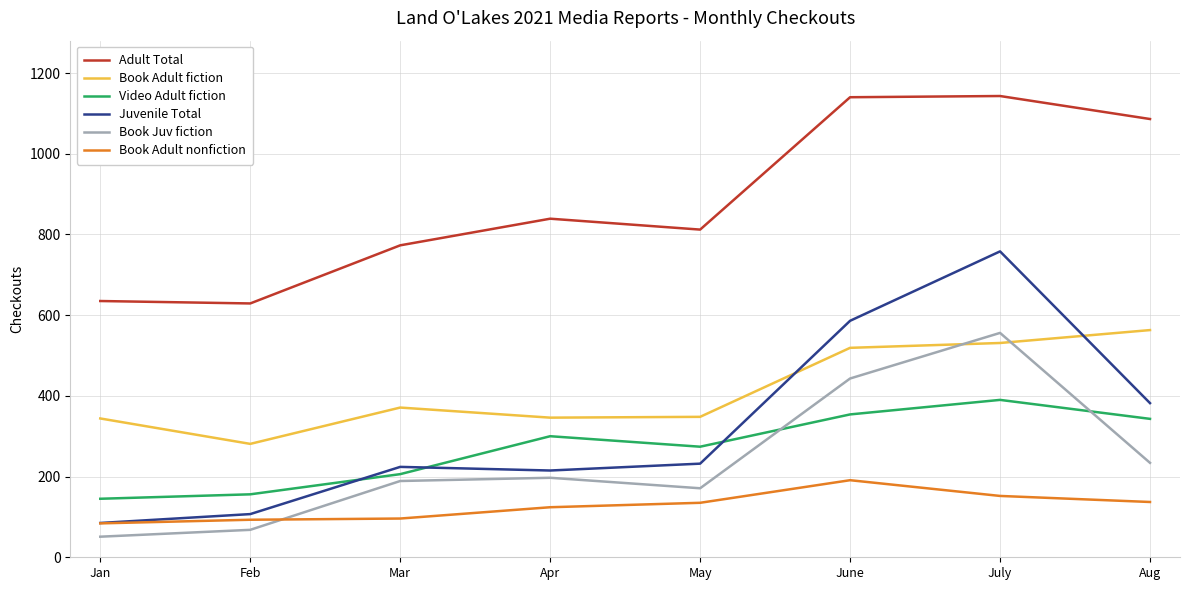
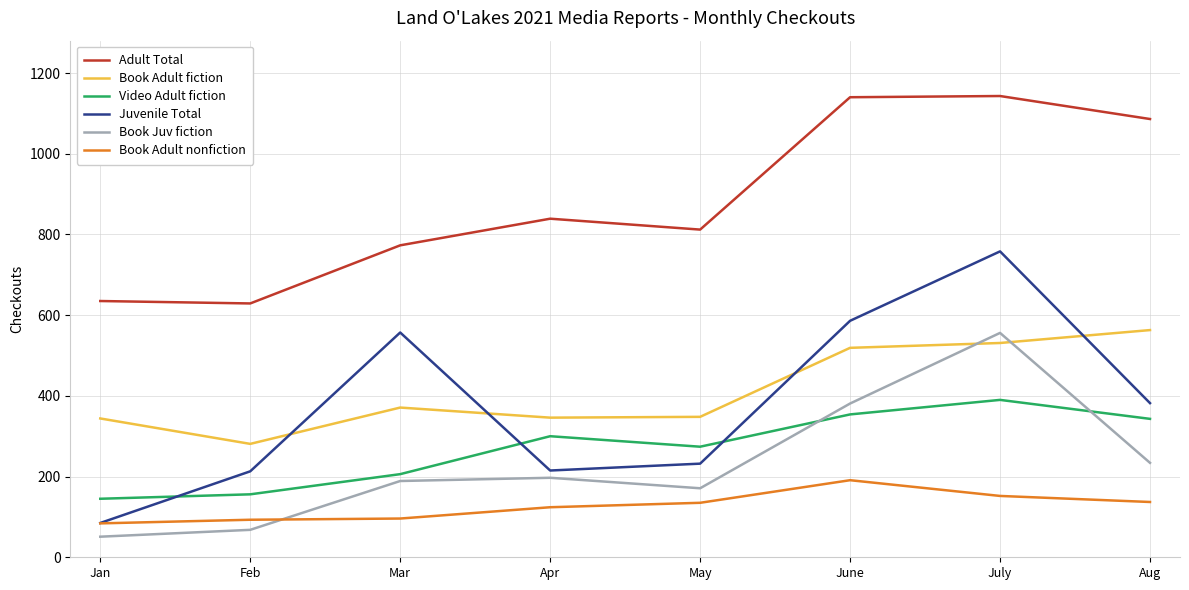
Juvenile Total, Feb: 110 -> 210
Juvenile Total, Mar: 220 -> 560
Book Juv fiction, June: 440 -> 380
